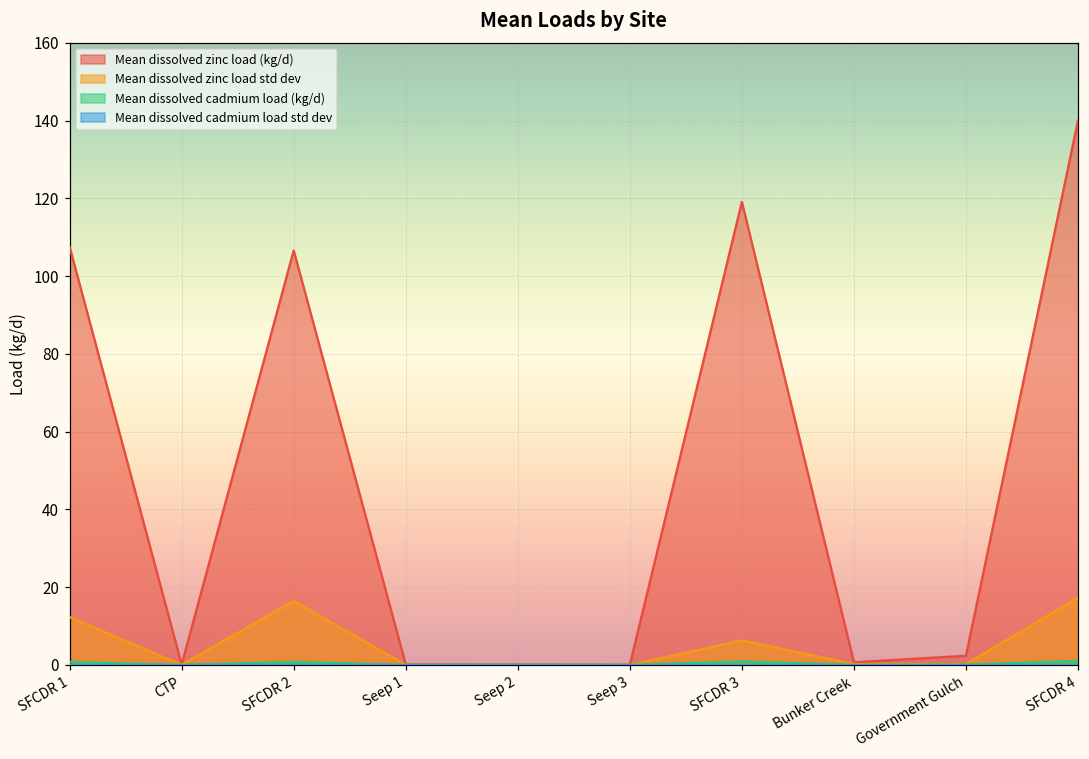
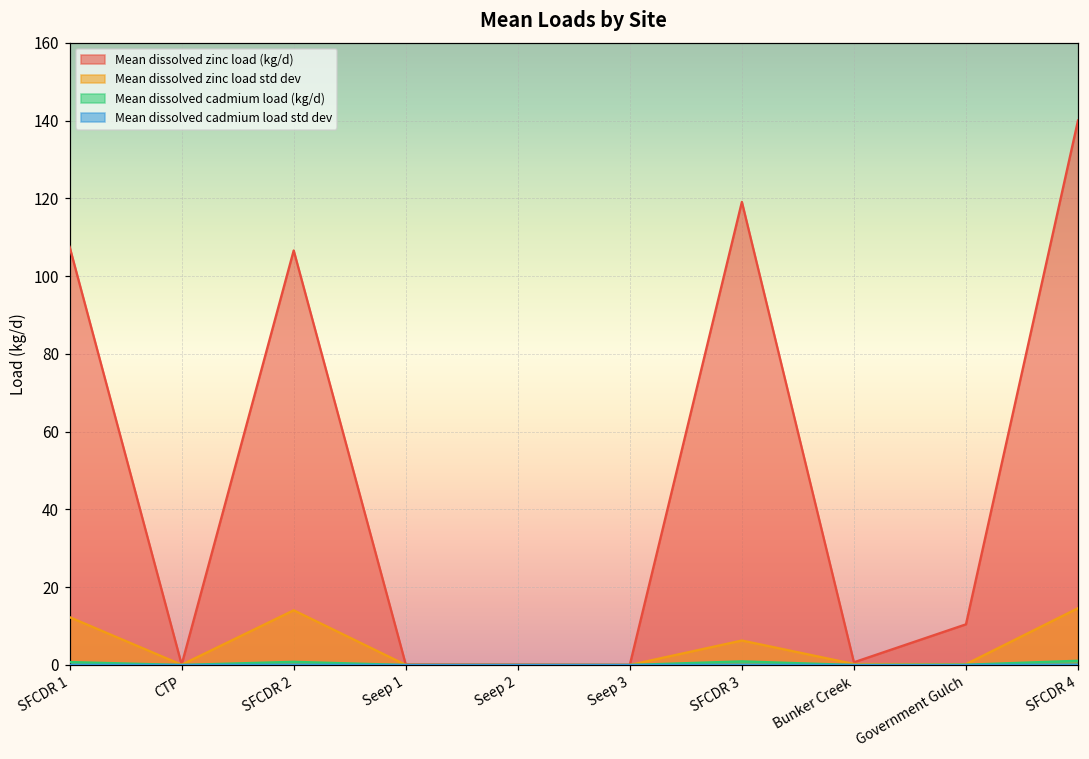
Mean dissolved zinc load std dev, SFCDR 2: 16 -> 14
Mean dissolved zinc load (kg/d), Government Gulch: 2 -> 10
Mean dissolved zinc load std dev, SFCDR 4: 17 -> 15
